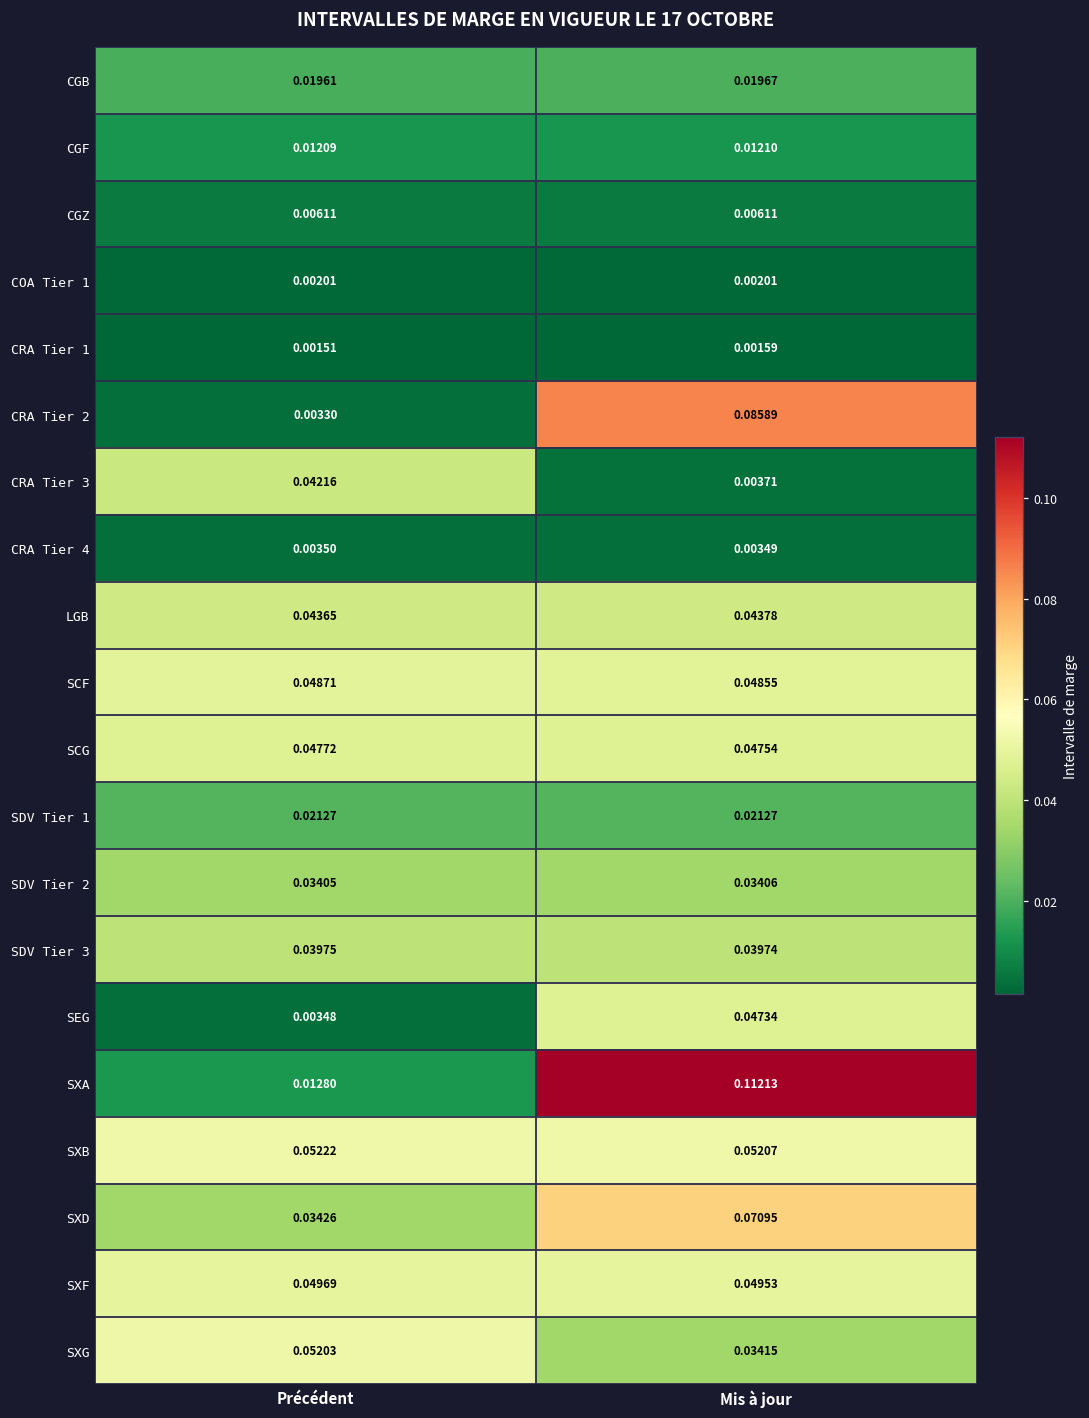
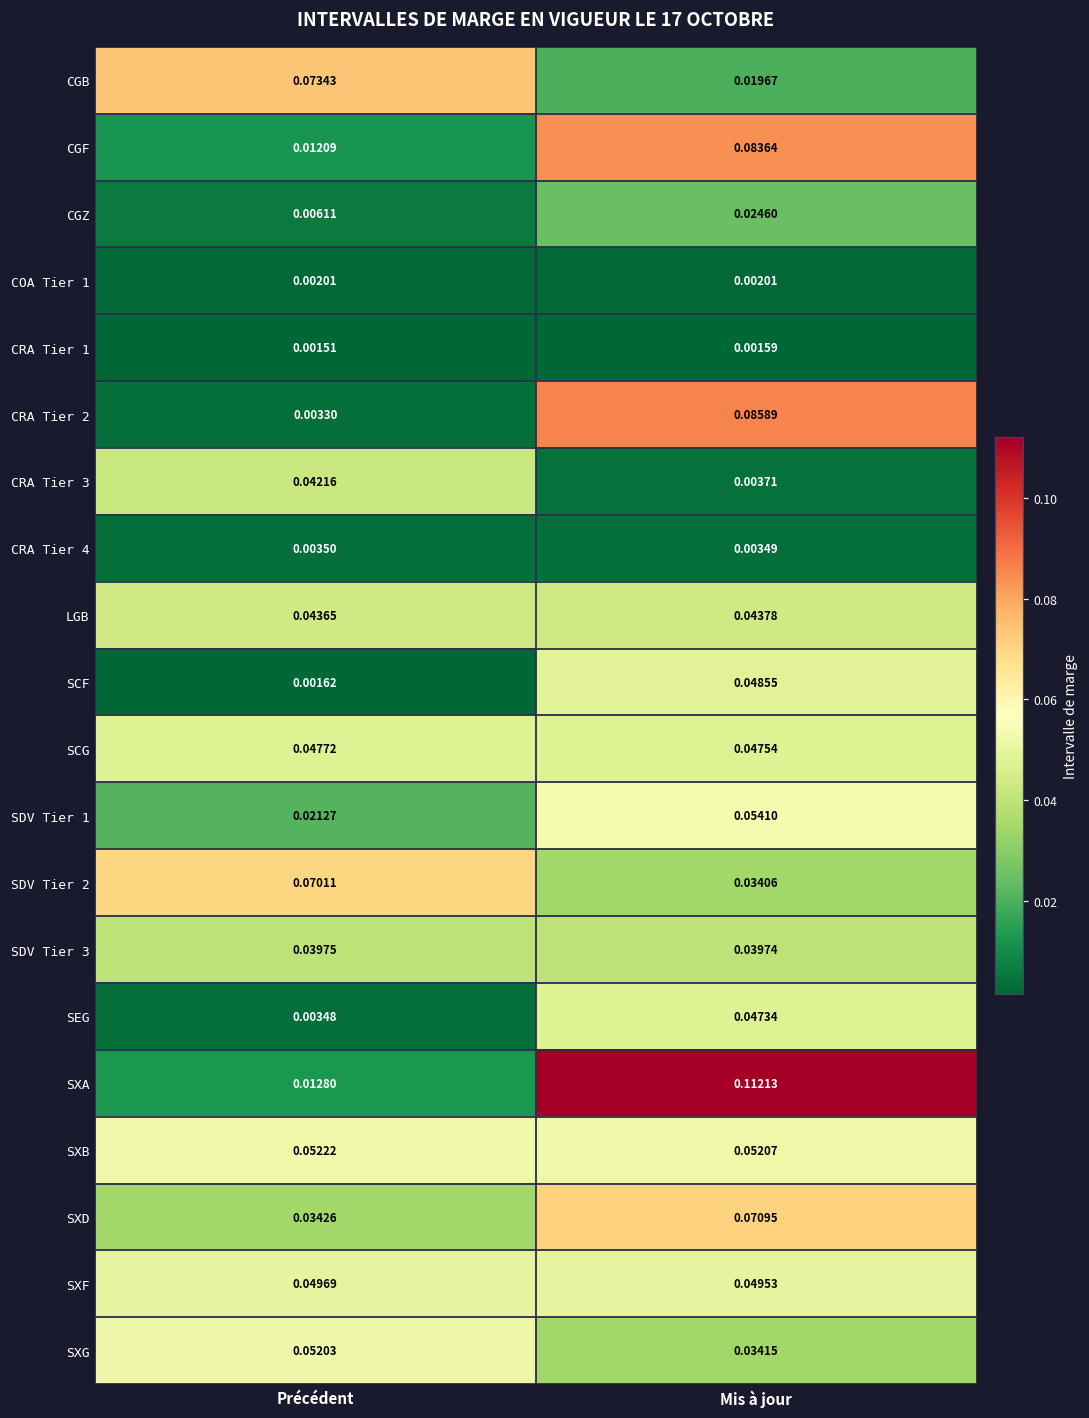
CGB, Précédent: 0.01961 -> 0.07343
CGF, Mis à jour: 0.01210 -> 0.08364
CGZ, Mis à jour: 0.00611 -> 0.02460
SCF, Précédent: 0.04871 -> 0.00162
SDV Tier 1, Mis à jour: 0.02127 -> 0.05410
SDV Tier 2, Précédent: 0.03405 -> 0.07011
